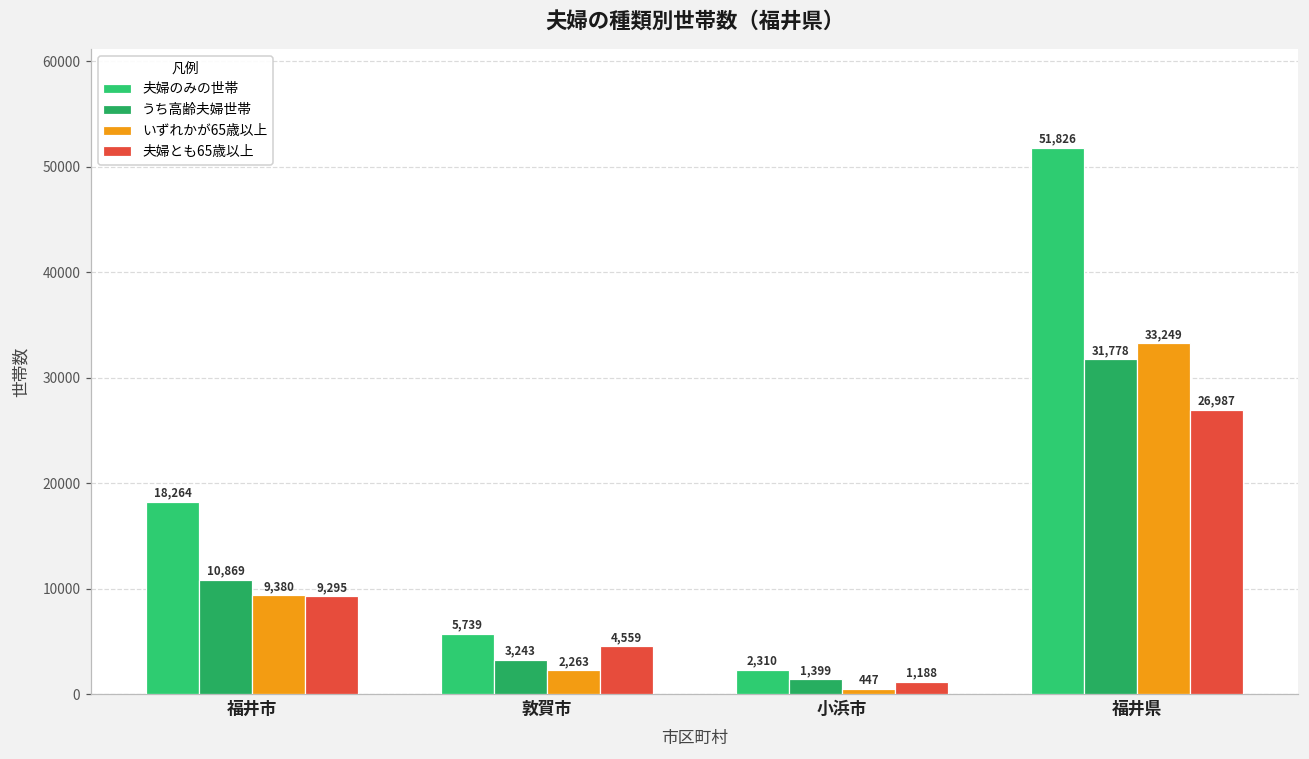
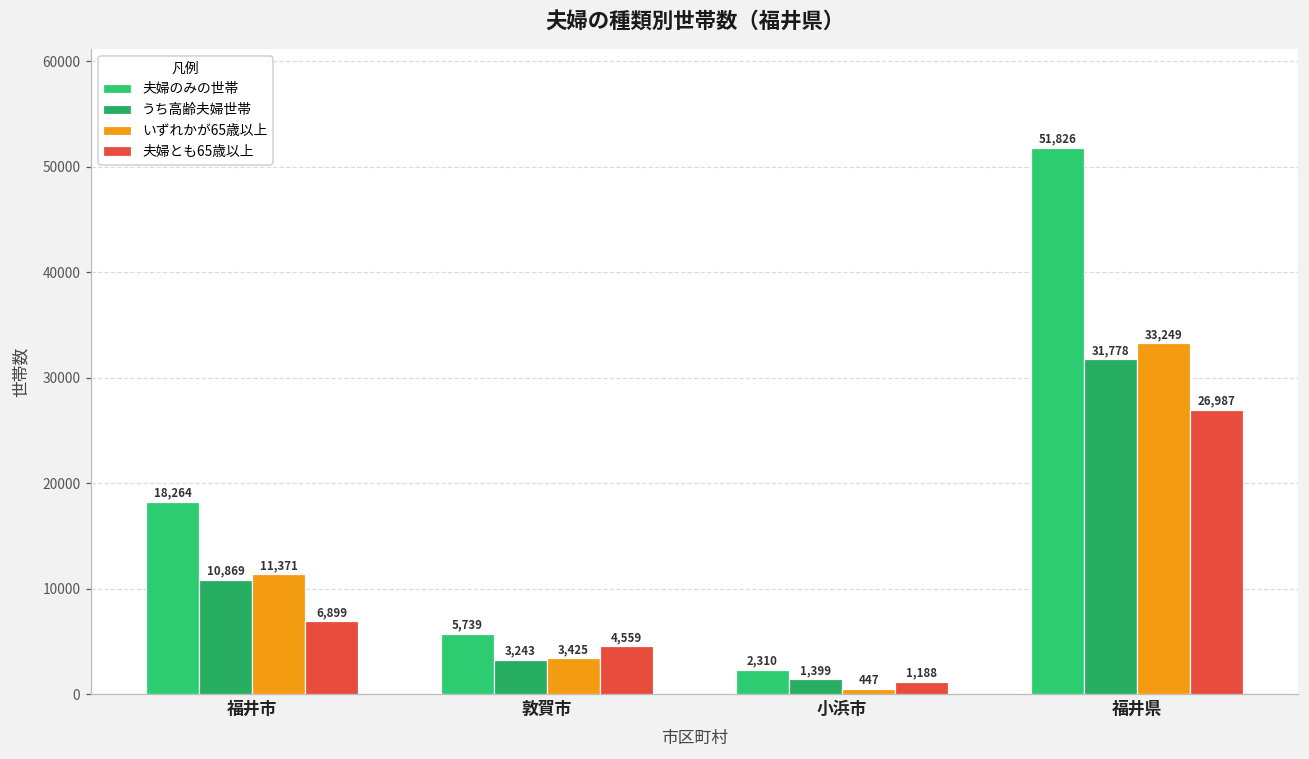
いずれかが65歳以上, 福井市: 9,380 -> 11,371
夫婦とも65歳以上, 福井市: 9,295 -> 6,899
いずれかが65歳以上, 敦賀市: 2,263 -> 3,425
